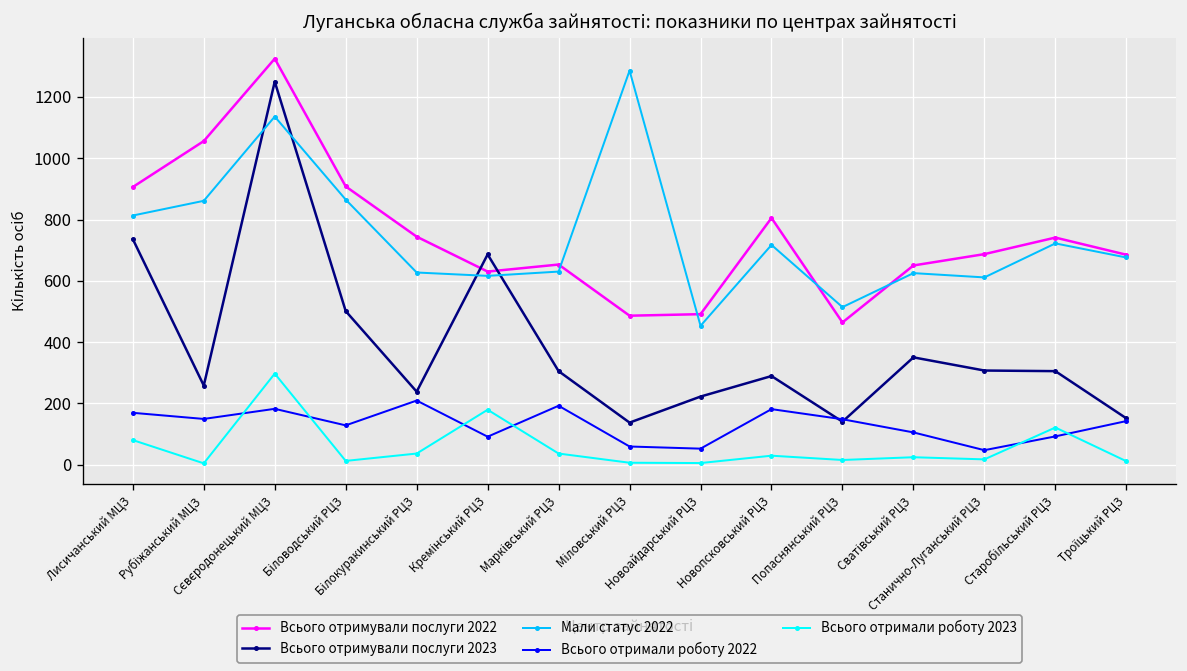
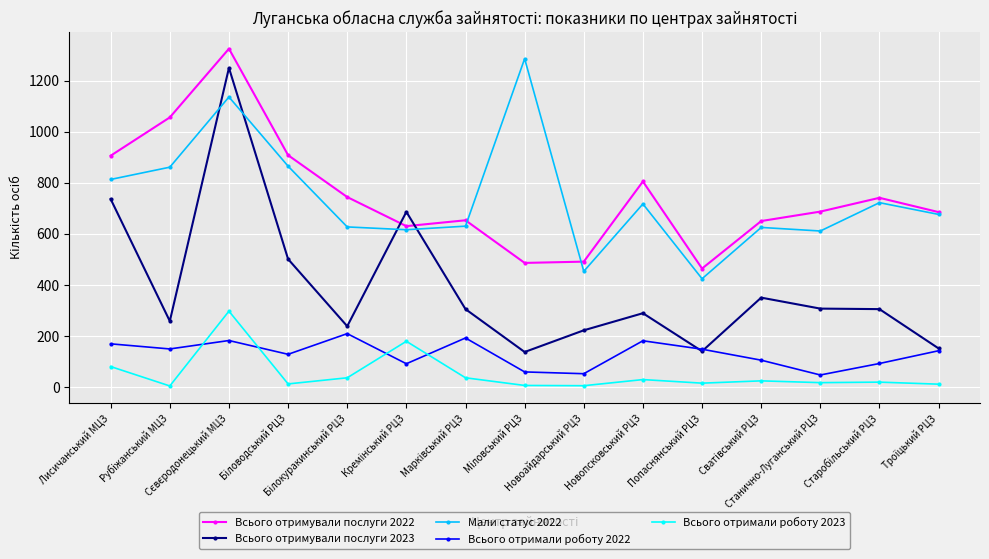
Мали статус 2022, Попаснянський РЦЗ: 510 -> 420
Всього отримали роботу 2023, Старобільський РЦЗ: 120 -> 20
